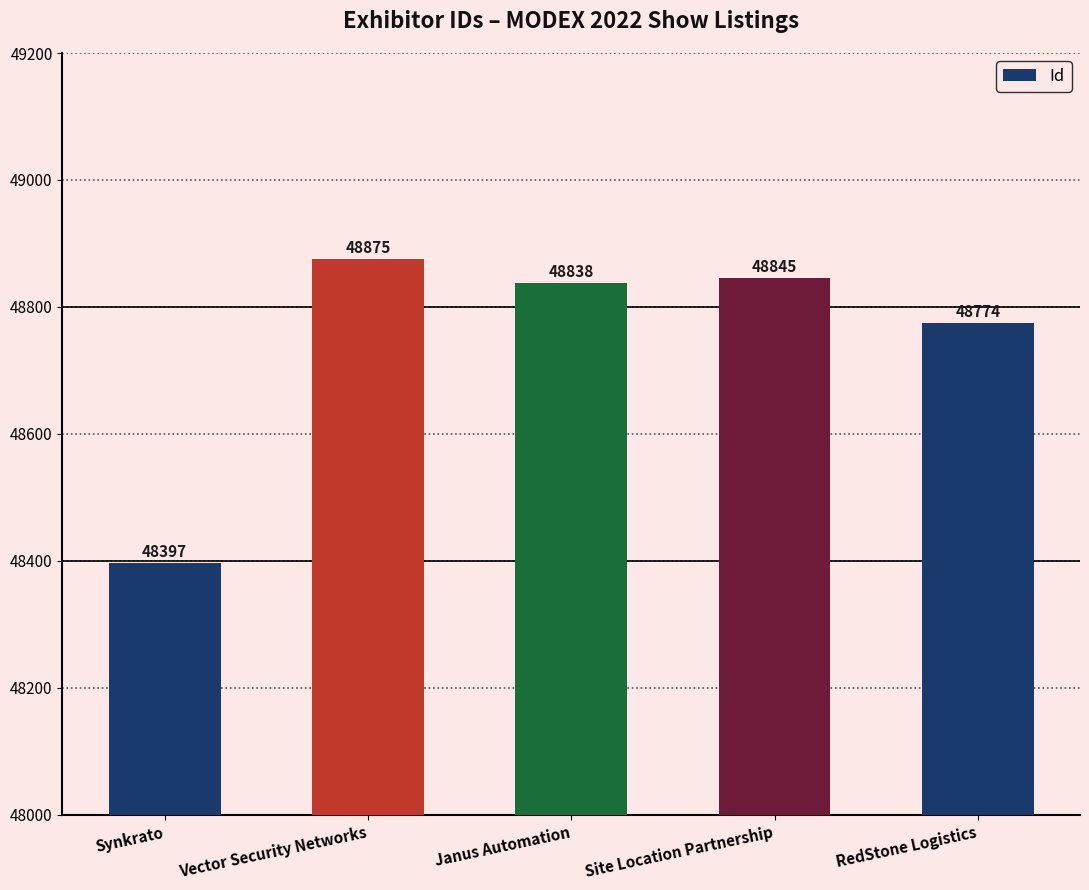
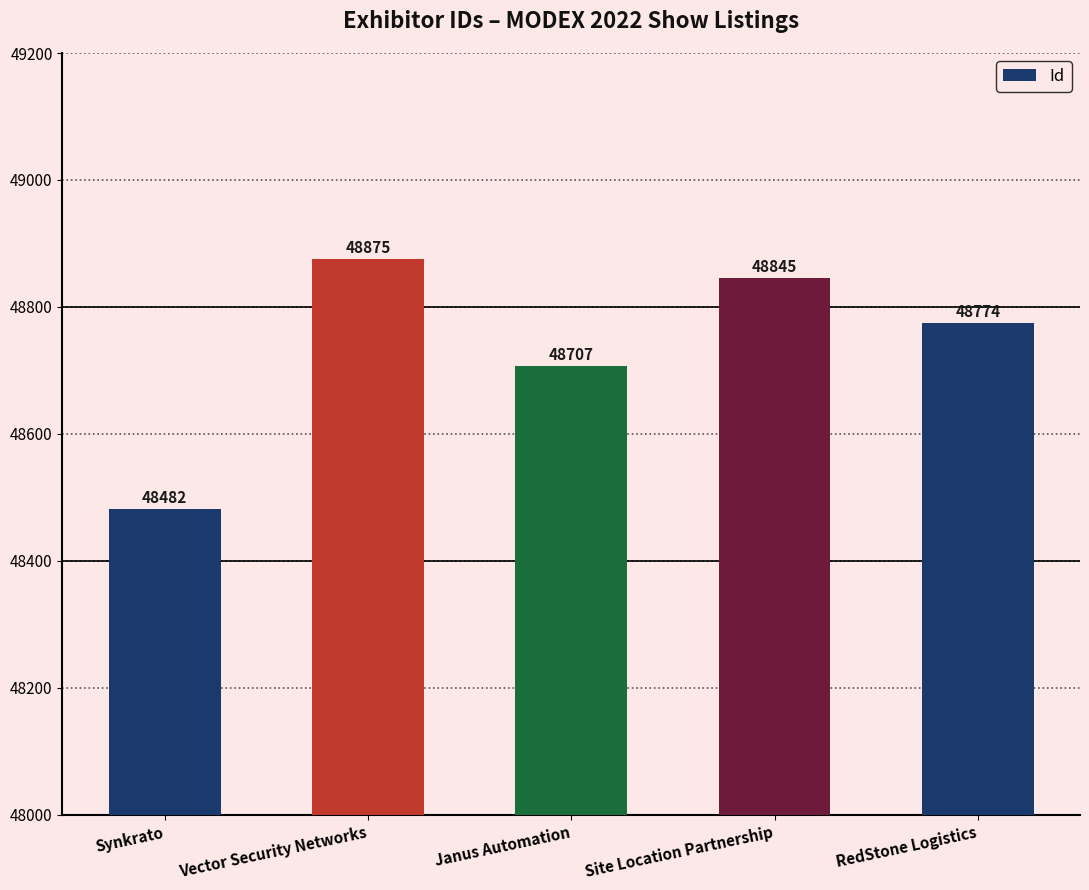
Synkrato: 48397 -> 48482
Janus Automation: 48838 -> 48707
